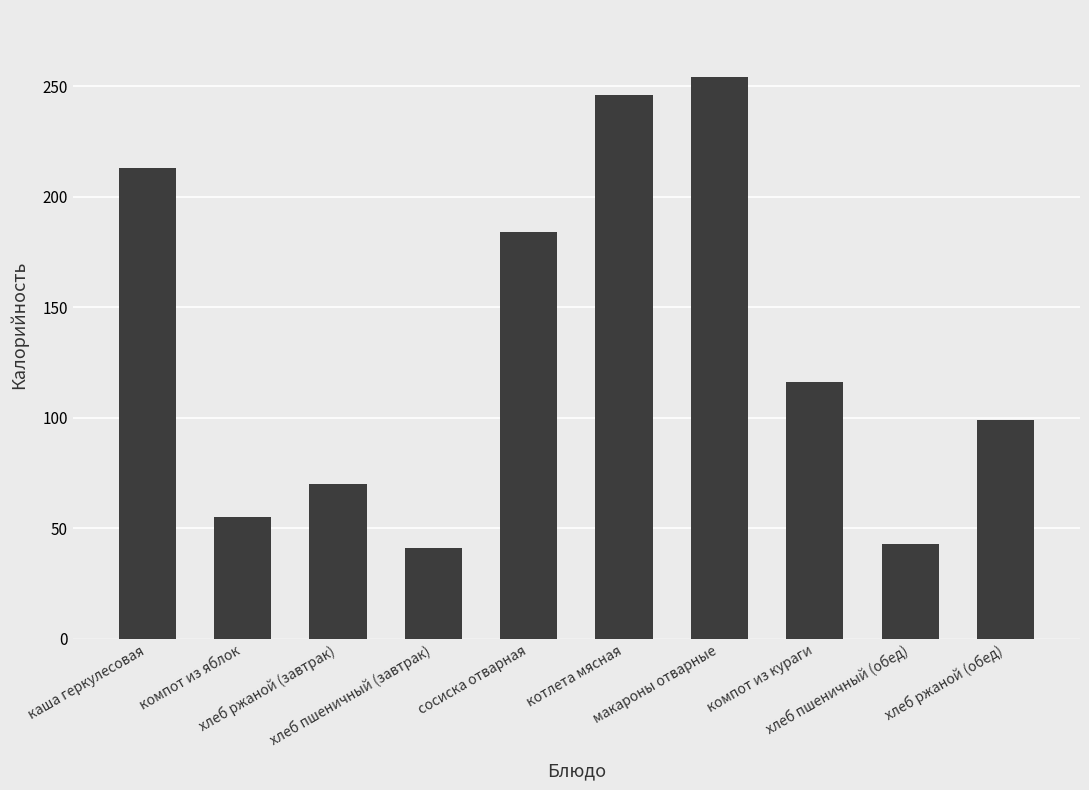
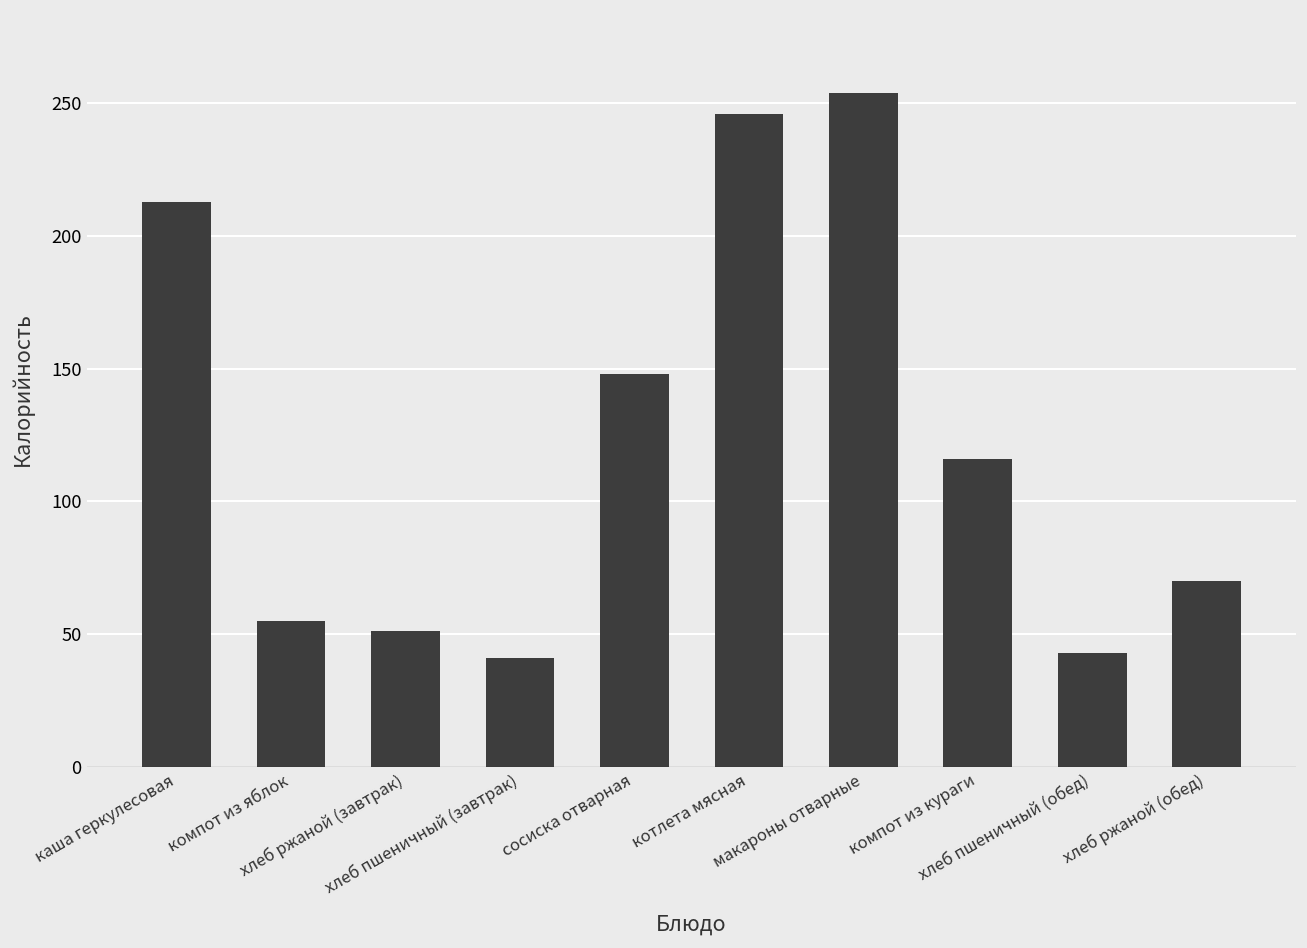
хлеб ржаной (завтрак): 70 -> 51
сосиска отварная: 184 -> 148
хлеб ржаной (обед): 99 -> 70
